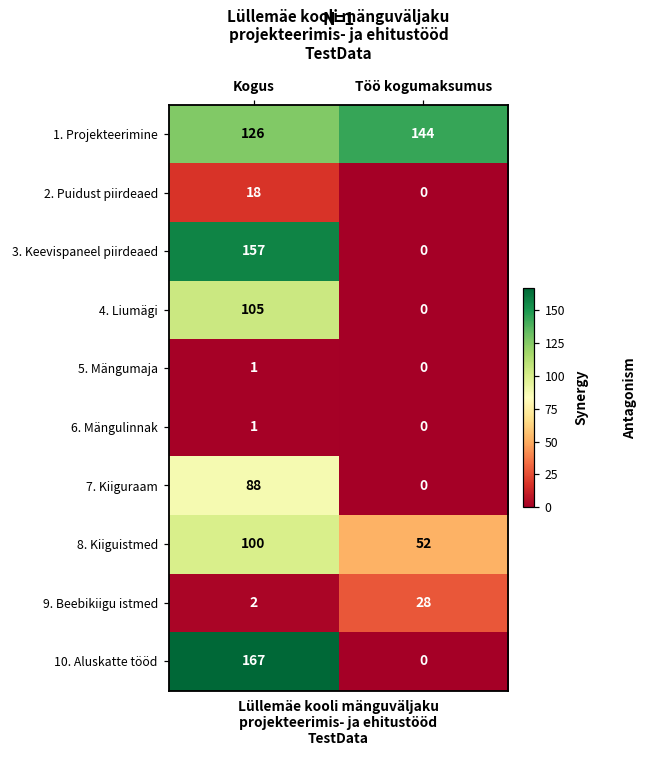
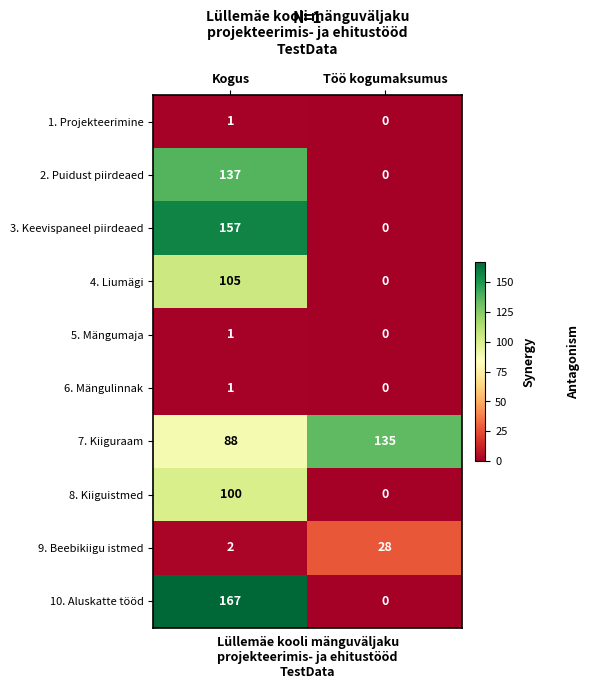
1. Projekteerimine, Kogus: 126 -> 1
1. Projekteerimine, Töö kogumaksumus: 144 -> 0
2. Puidust piirdeaed, Kogus: 18 -> 137
7. Kiiguraam, Töö kogumaksumus: 0 -> 135
8. Kiiguistmed, Töö kogumaksumus: 52 -> 0
